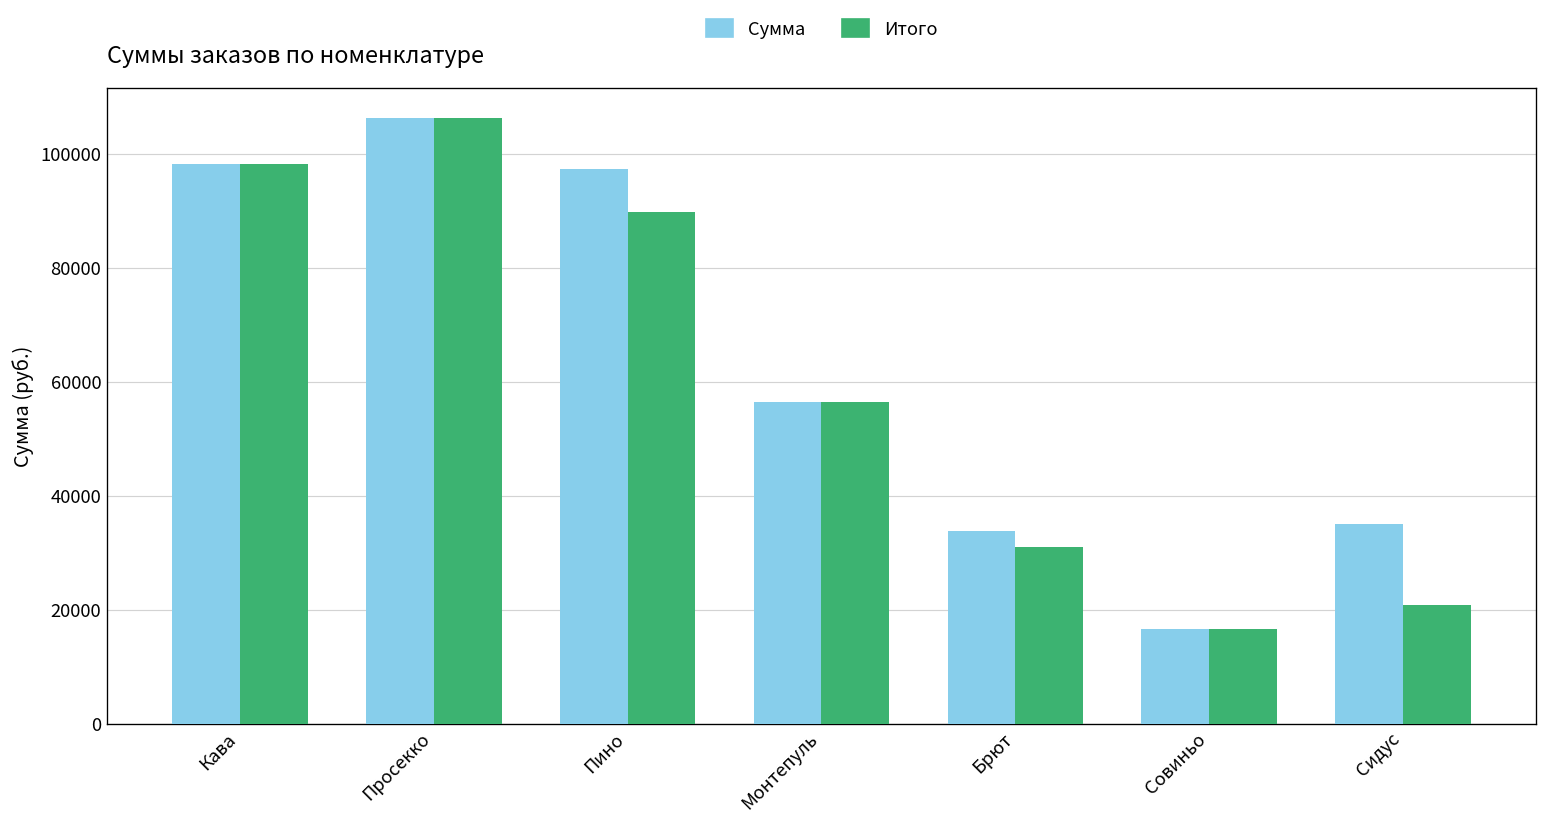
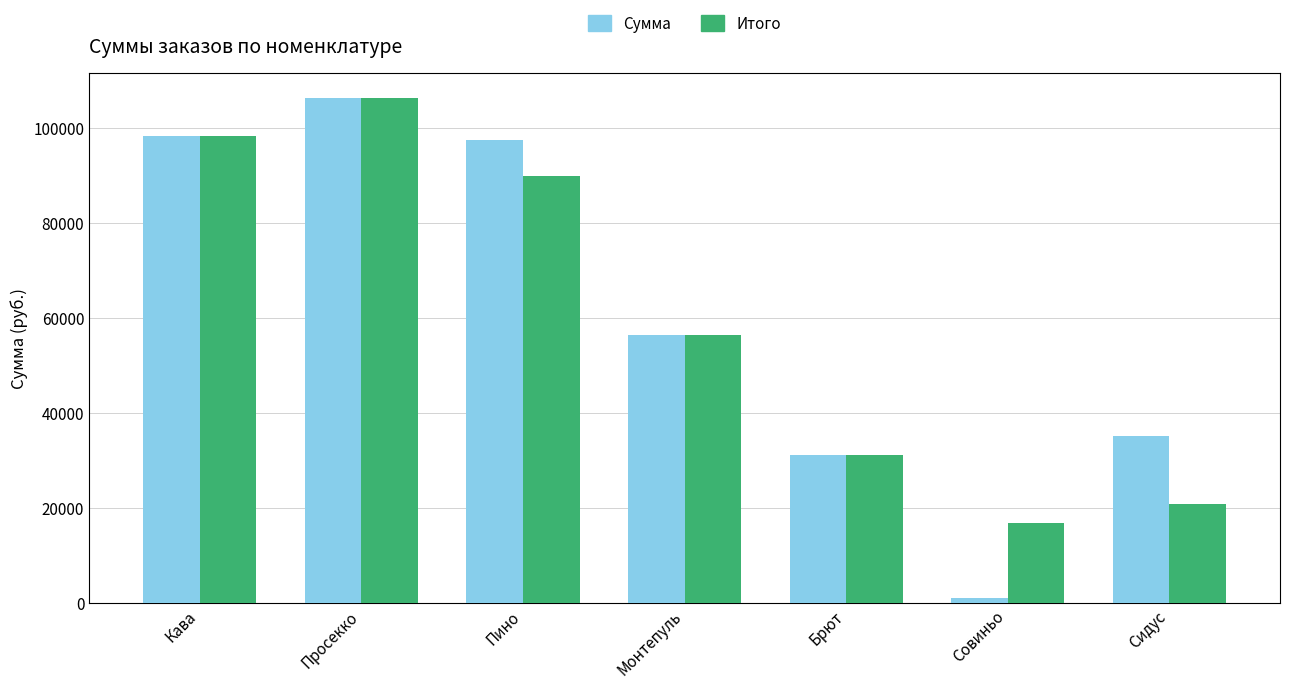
Сумма, Брют: 34000 -> 31000
Сумма, Совиньо: 17000 -> 1000
